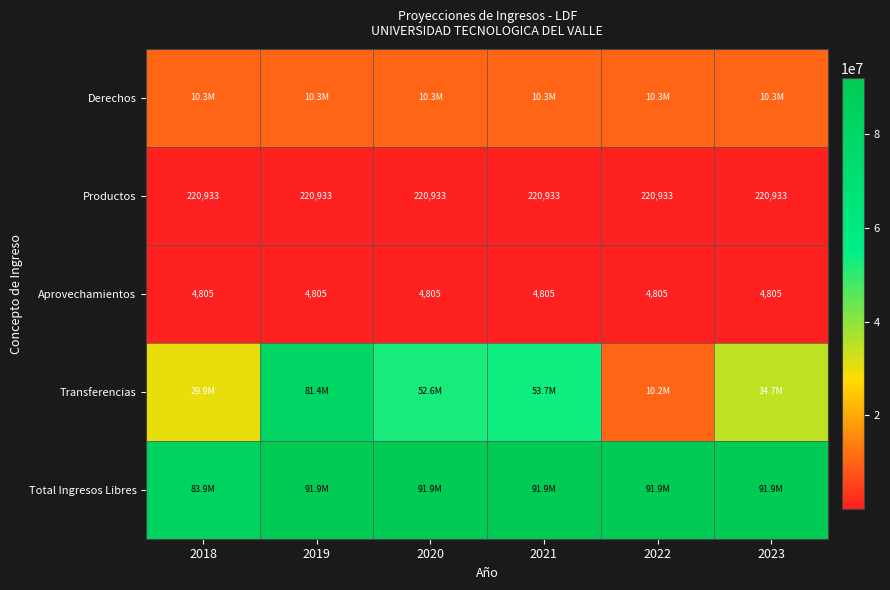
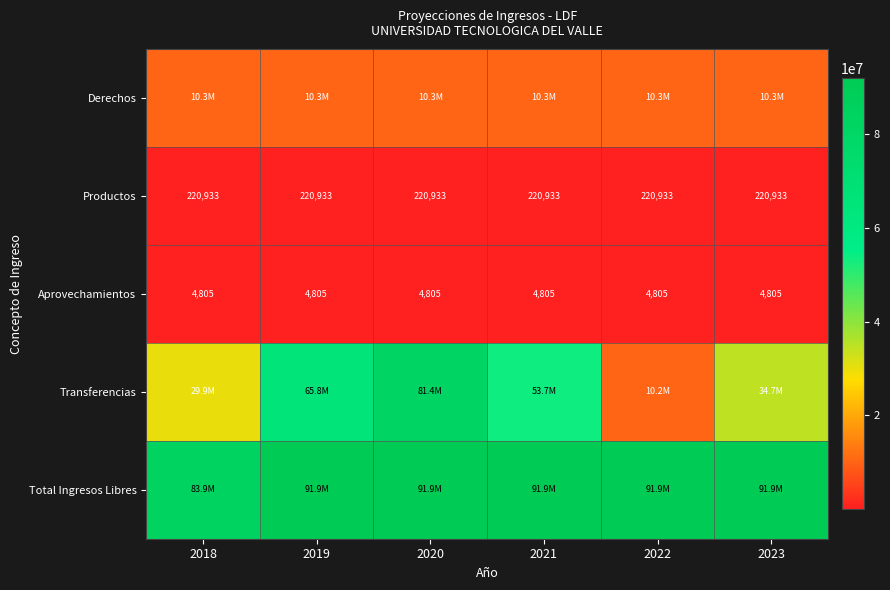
Transferencias, 2019: 81.4M -> 65.8M
Transferencias, 2020: 52.6M -> 81.4M
